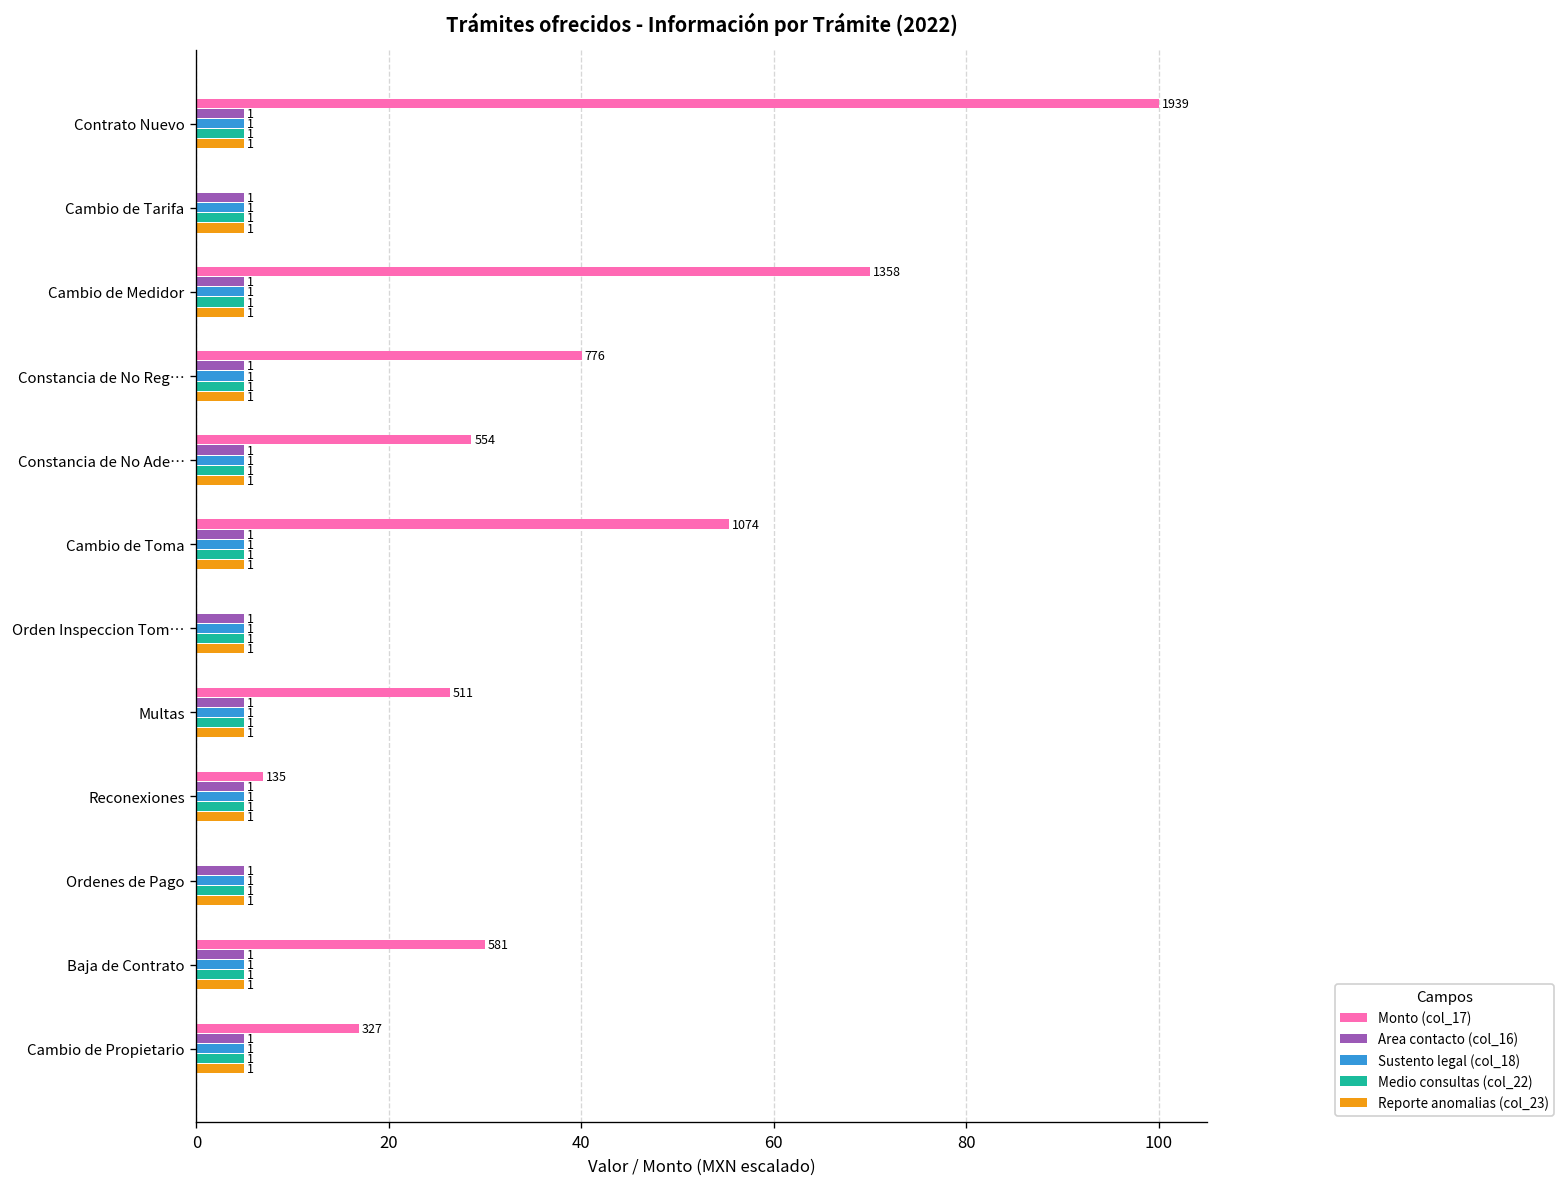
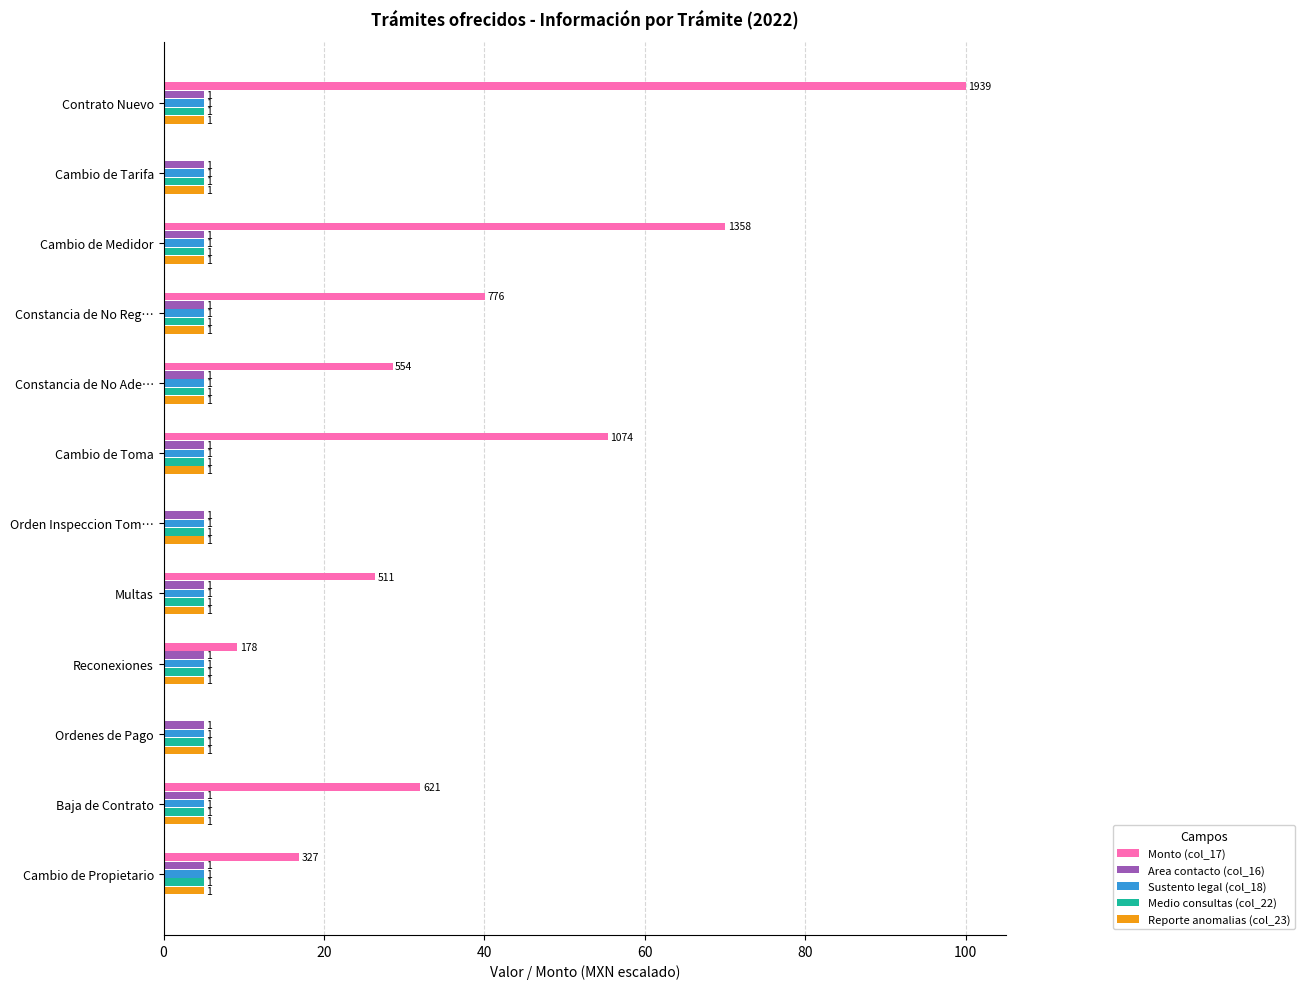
Monto (col_17), Reconexiones: 135 -> 178
Monto (col_17), Baja de Contrato: 581 -> 621
